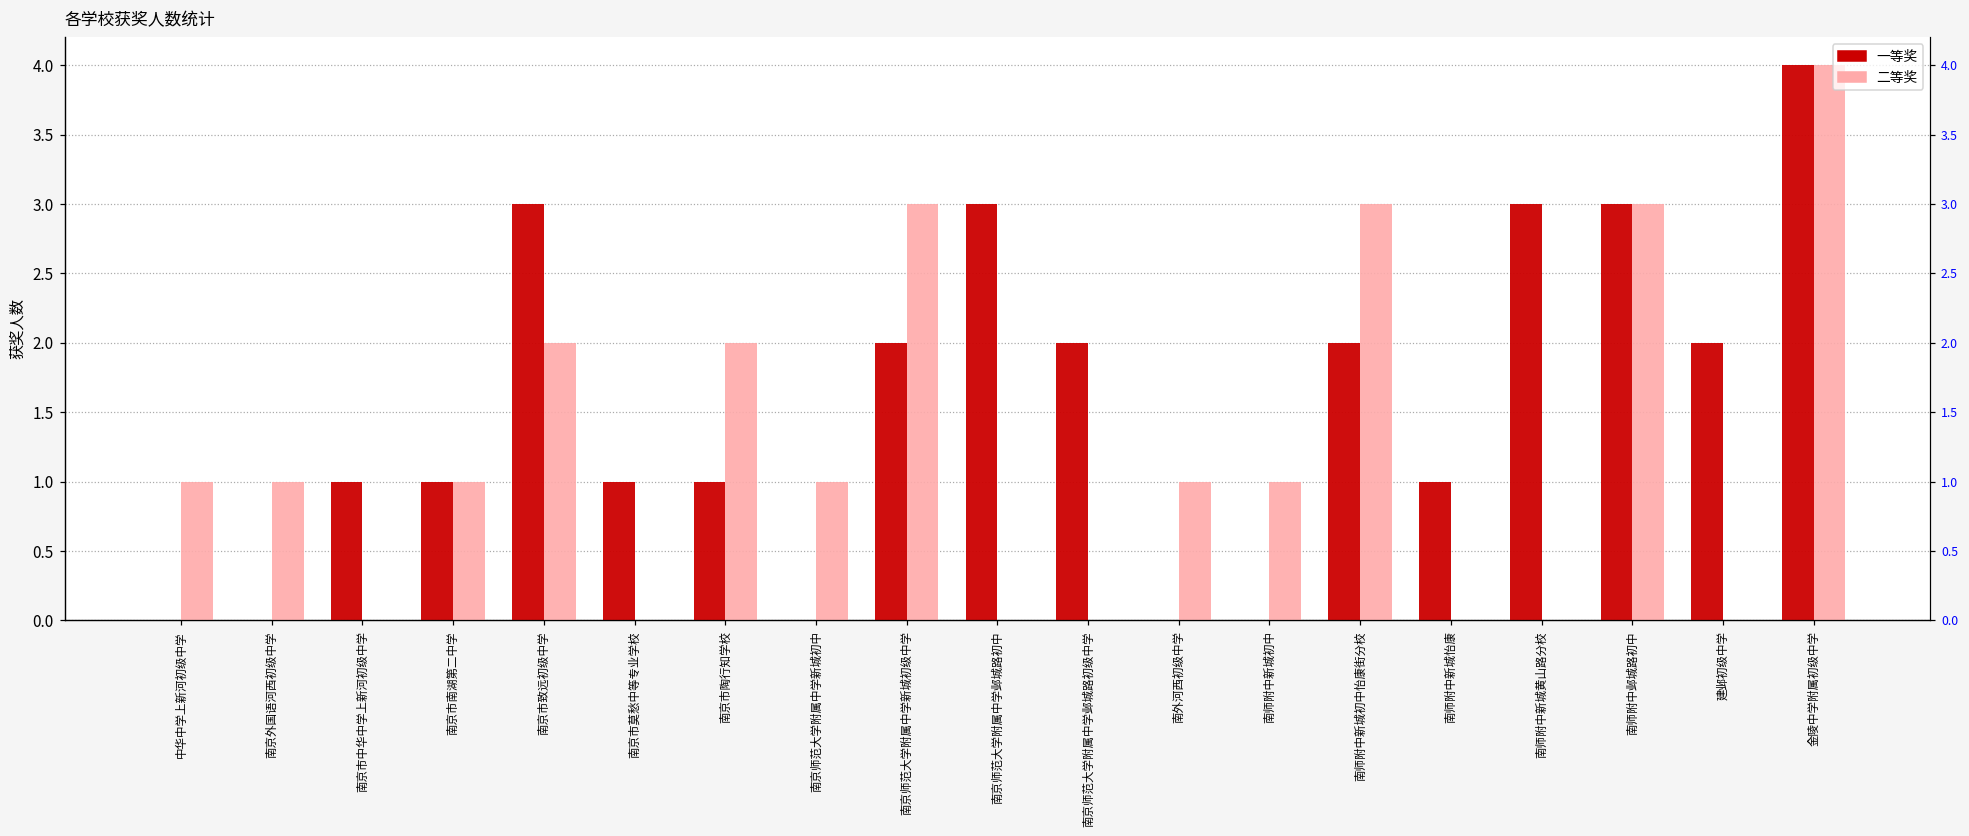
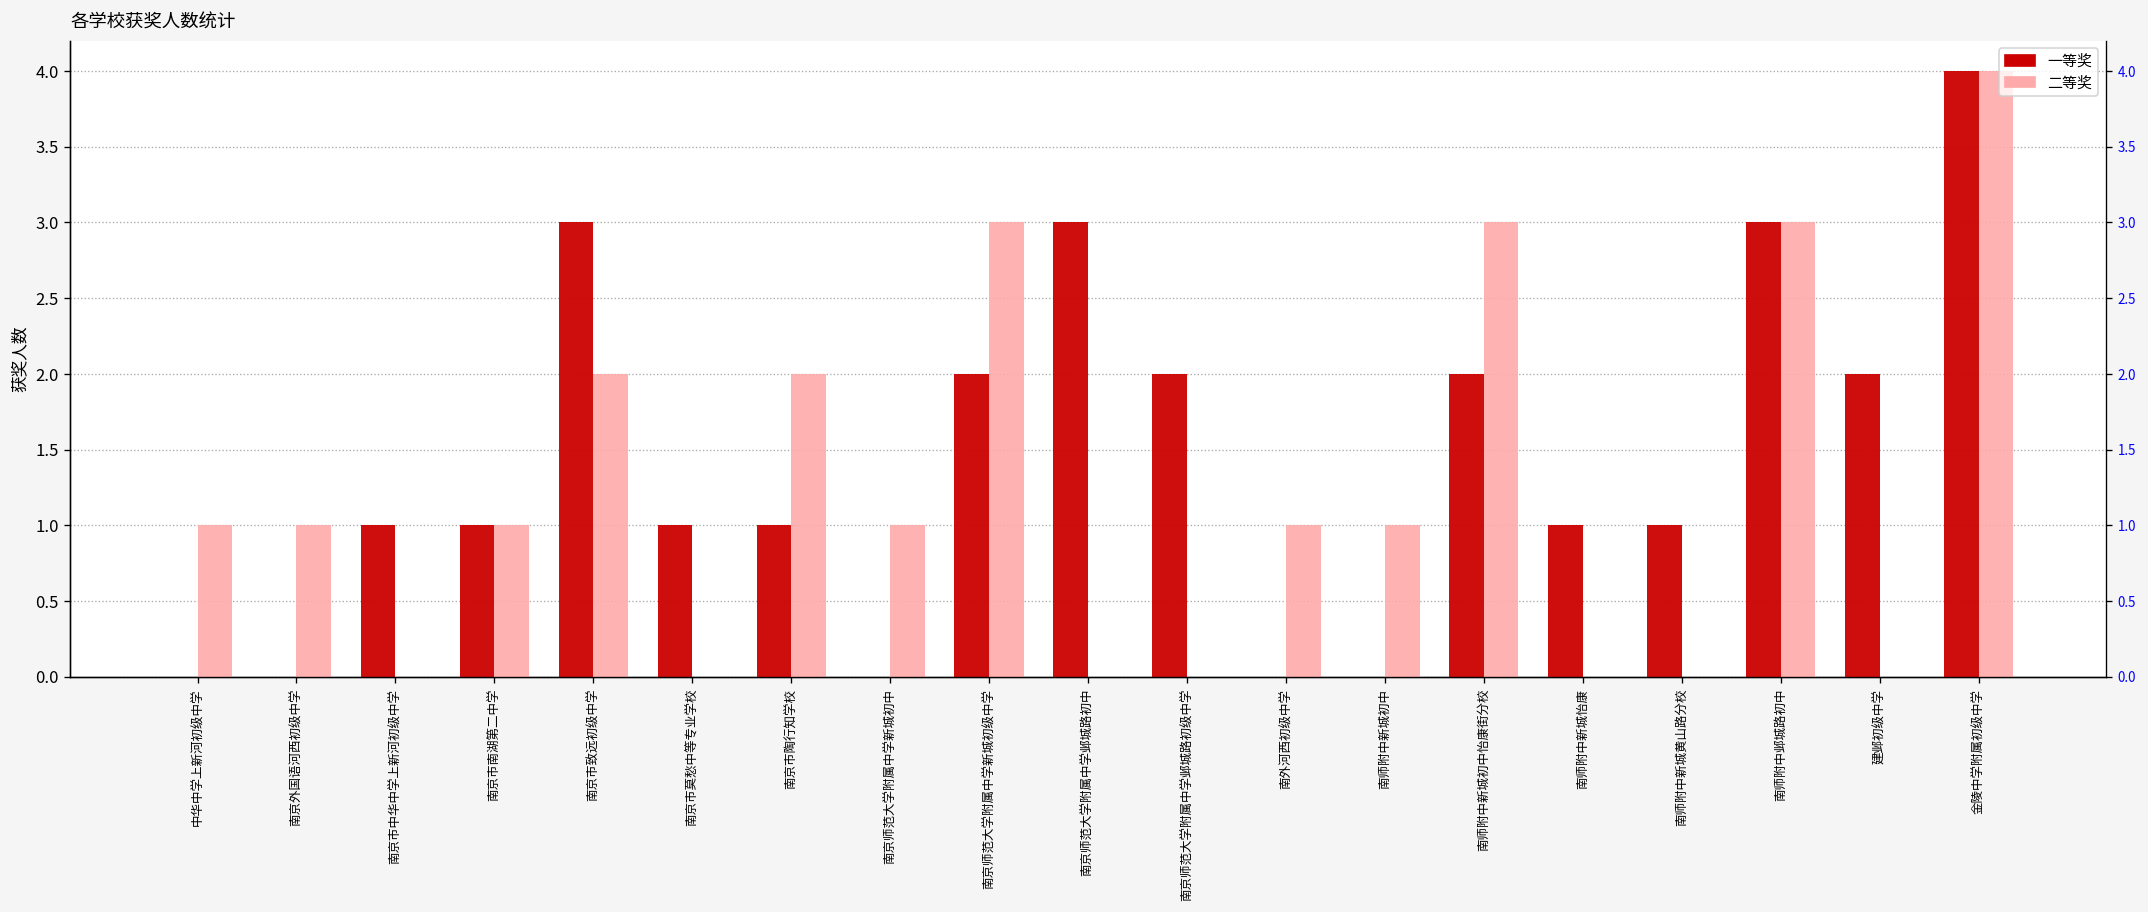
一等奖, 南师附中新城黄山路分校: 3 -> 1
